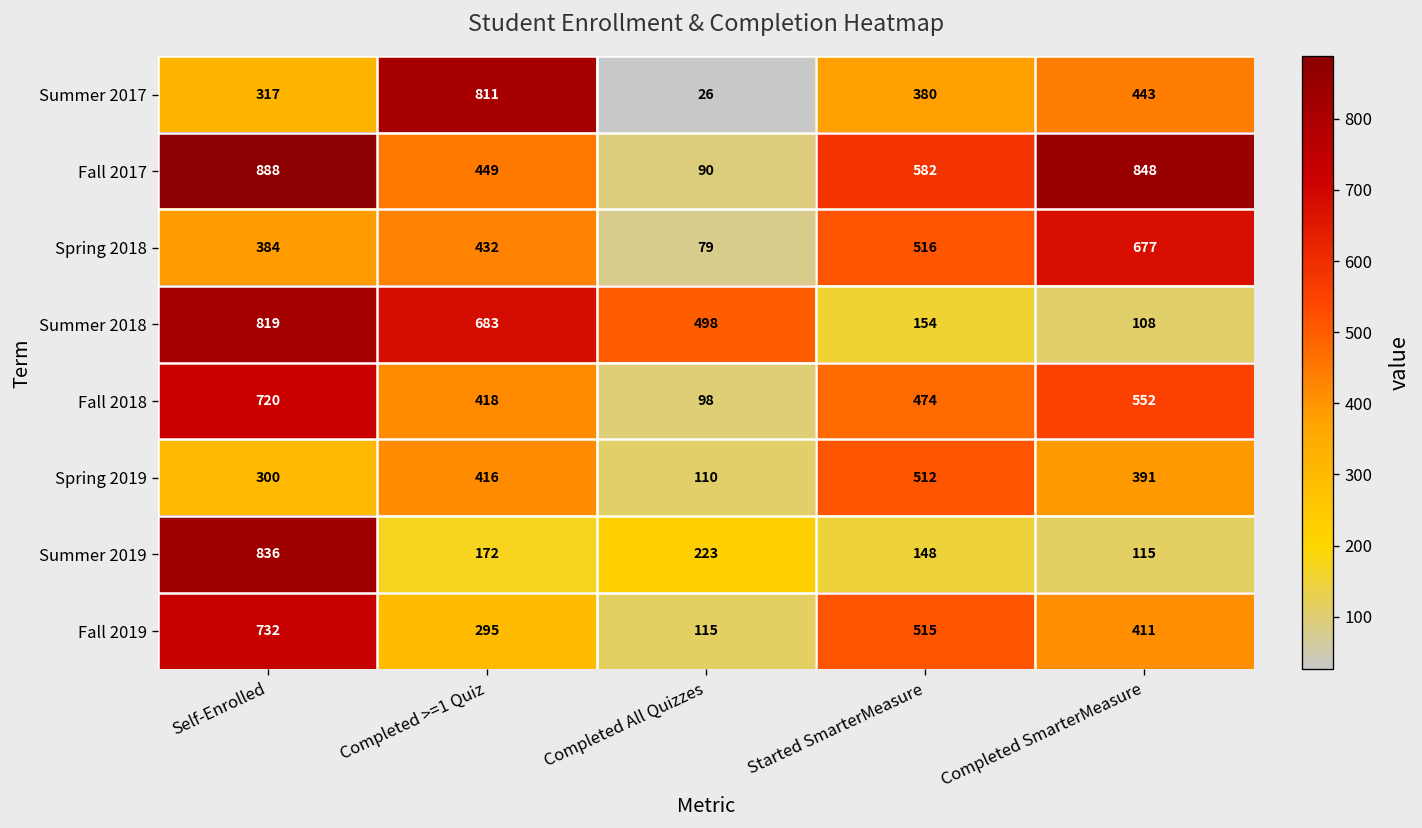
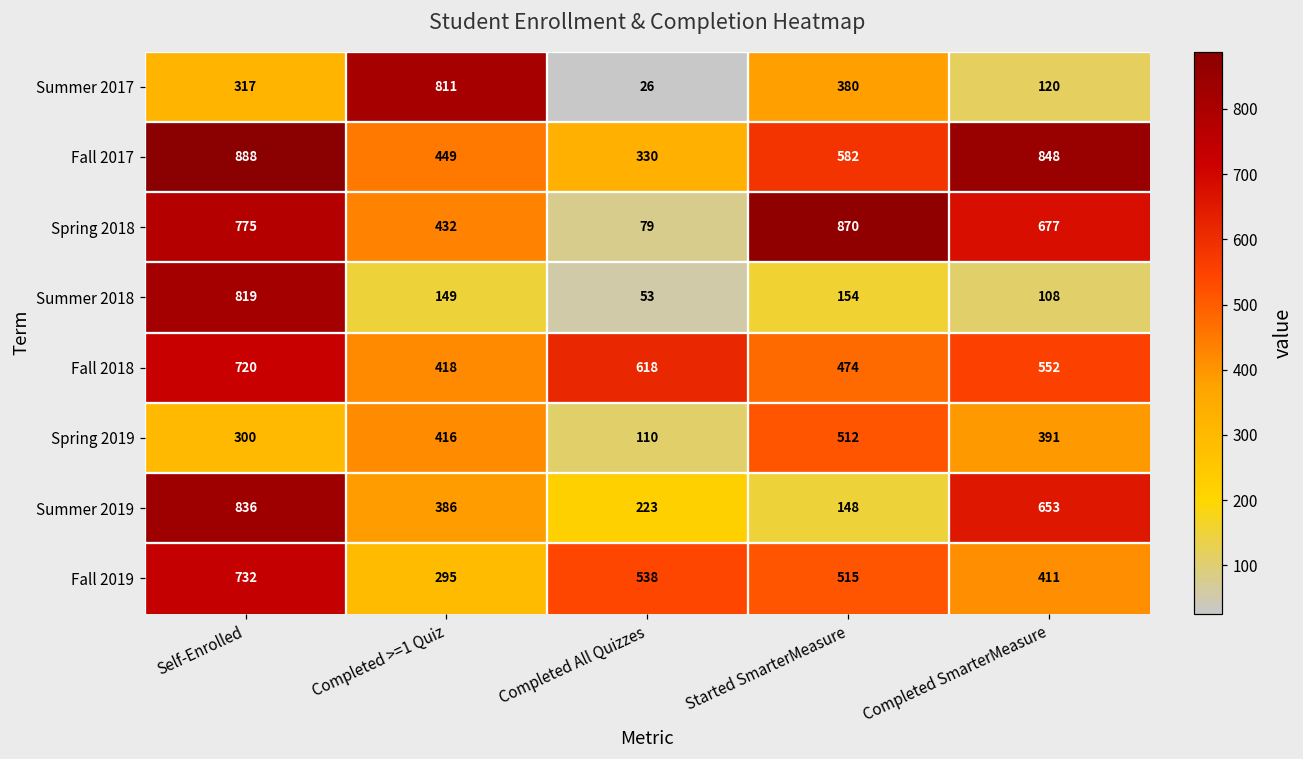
Summer 2017, Completed SmarterMeasure: 443 -> 120
Fall 2017, Completed All Quizzes: 90 -> 330
Spring 2018, Self-Enrolled: 384 -> 775
Spring 2018, Started SmarterMeasure: 516 -> 870
Summer 2018, Completed >=1 Quiz: 683 -> 149
Summer 2018, Completed All Quizzes: 498 -> 53
Fall 2018, Completed All Quizzes: 98 -> 618
Summer 2019, Completed >=1 Quiz: 172 -> 386
Summer 2019, Completed SmarterMeasure: 115 -> 653
Fall 2019, Completed All Quizzes: 115 -> 538
